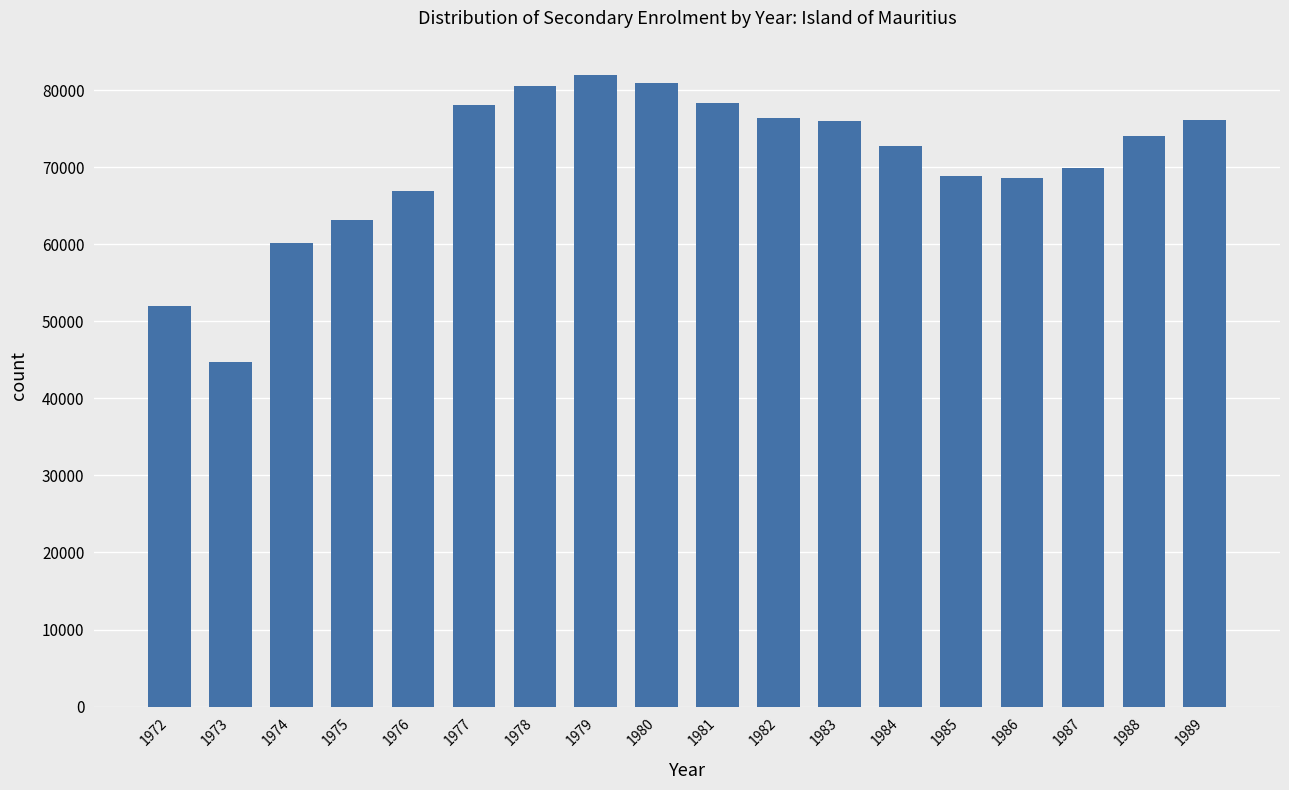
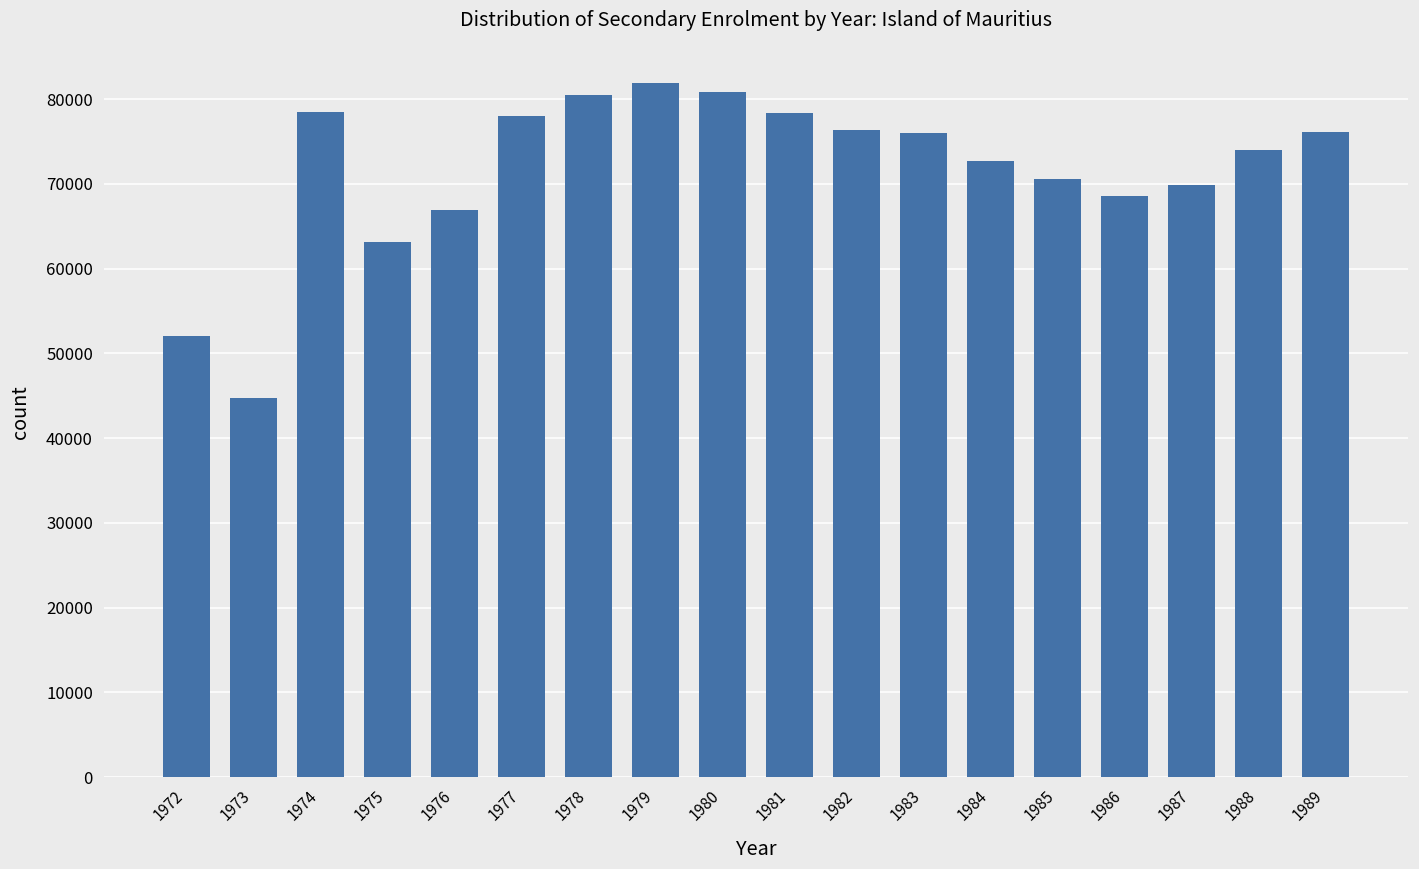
1974: 60000 -> 78000
1985: 69000 -> 71000
